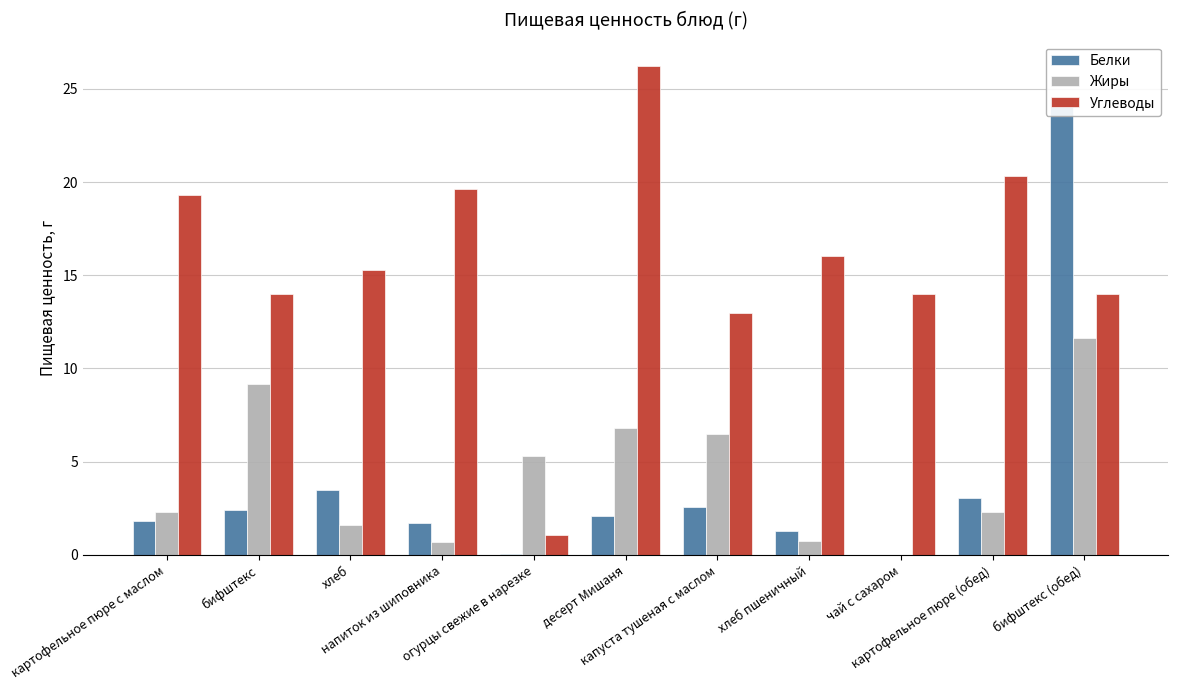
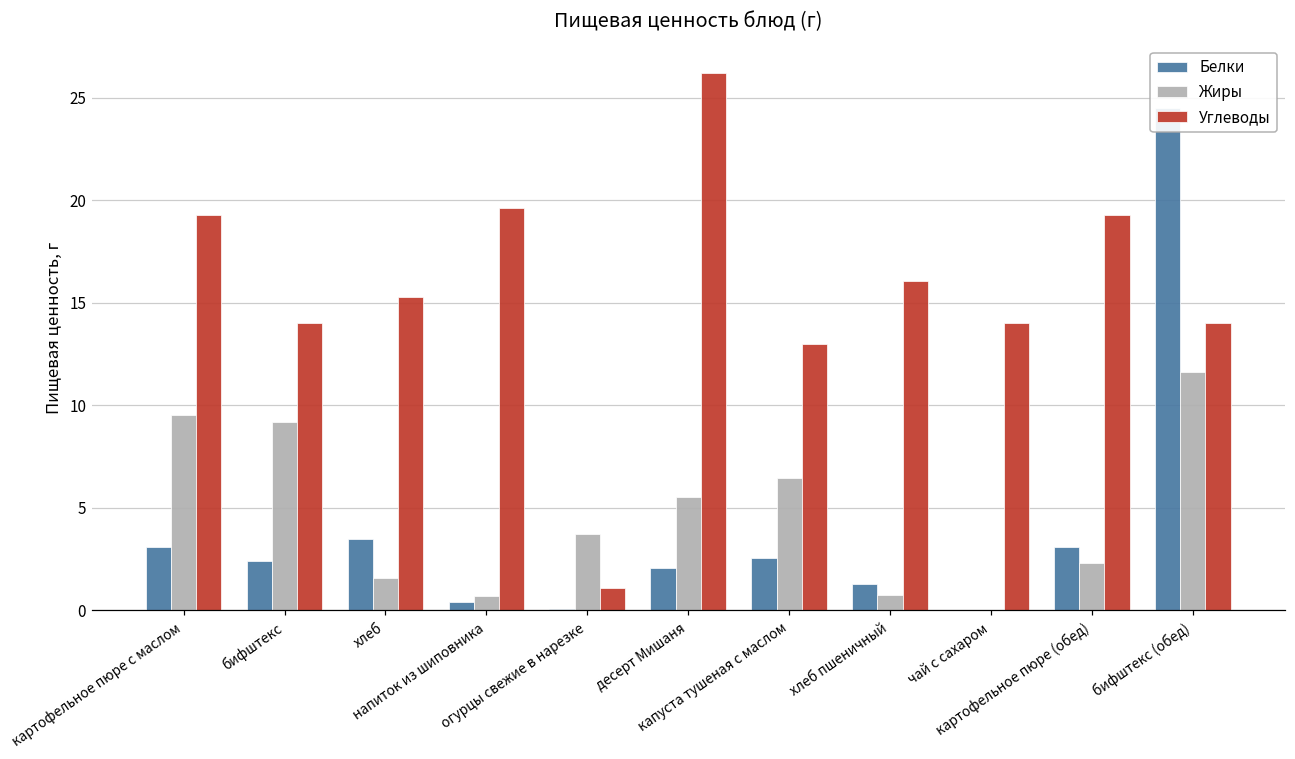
Белки, картофельное пюре с маслом: 1.8 -> 3.1
Жиры, картофельное пюре с маслом: 2.3 -> 9.5
Белки, напиток из шиповника: 1.7 -> 0.4
Жиры, огурцы свежие в нарезке: 5.3 -> 3.7
Жиры, десерт Мишаня: 6.8 -> 5.5
Углеводы, картофельное пюре (обед): 20.3 -> 19.3
